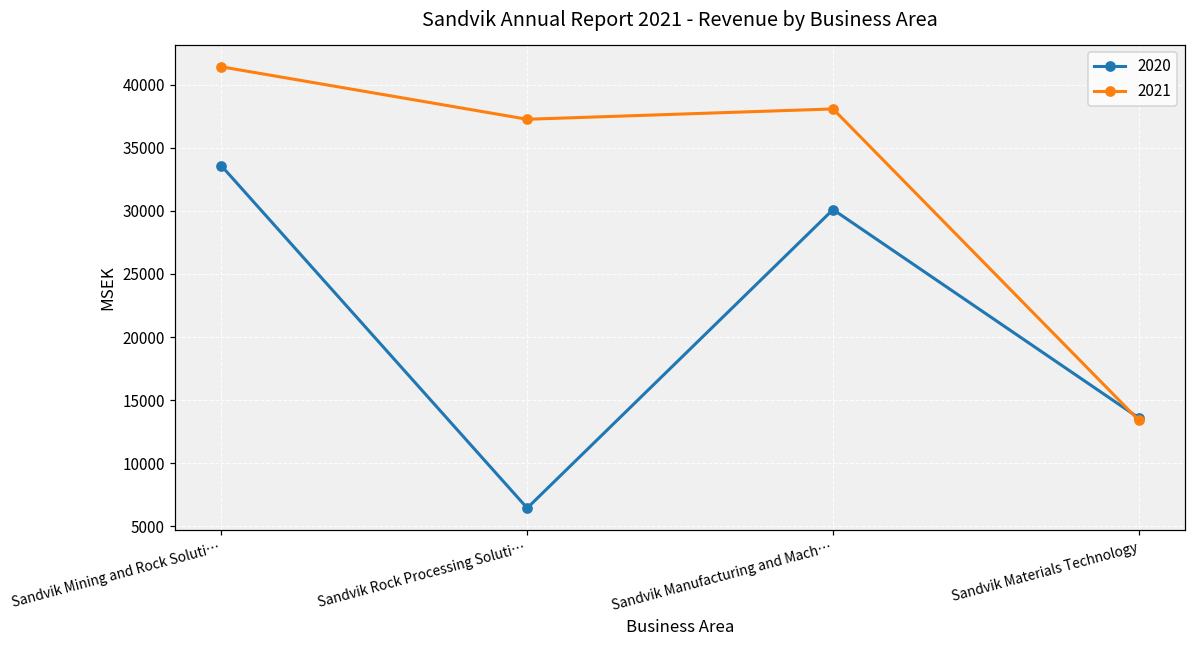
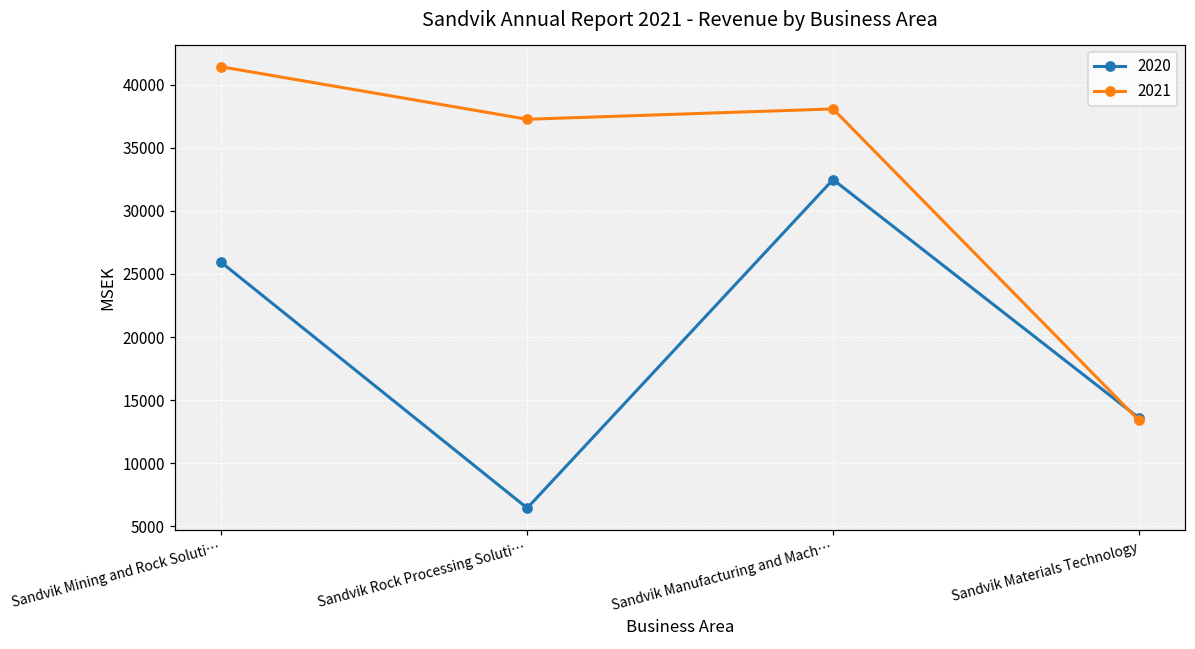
2020, Sandvik Mining and Rock Soluti…: 33600 -> 25900
2020, Sandvik Manufacturing and Mach…: 30100 -> 32500
